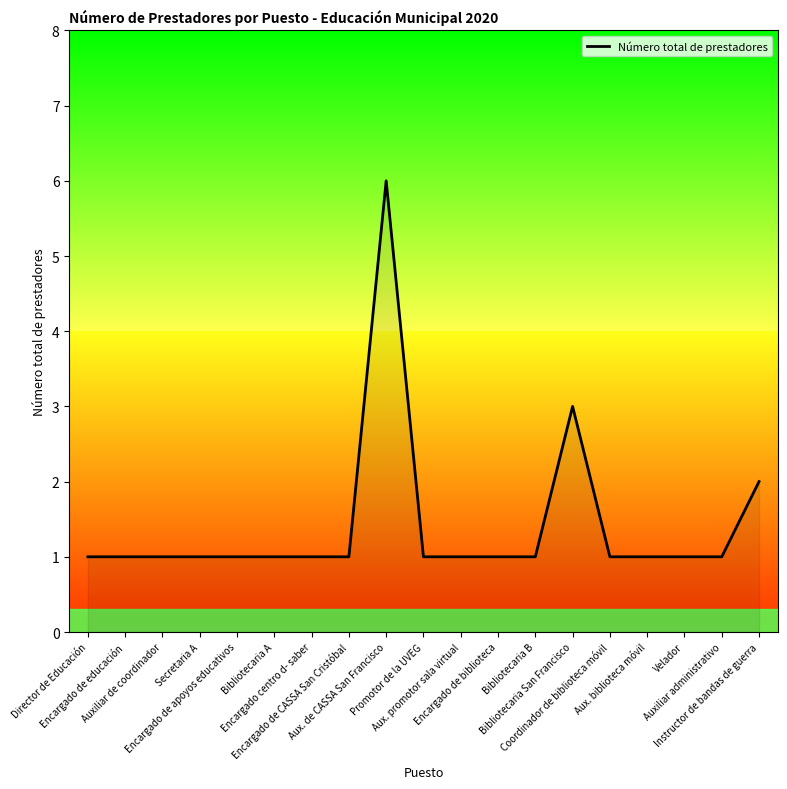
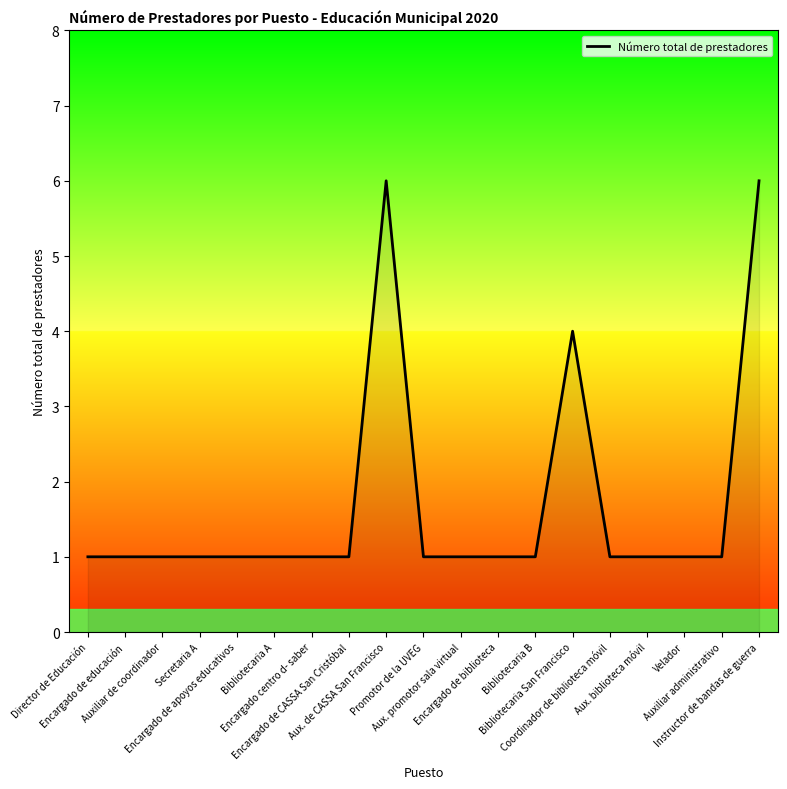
Bibliotecaria San Francisco: 3 -> 4
Instructor de bandas de guerra: 2 -> 6
